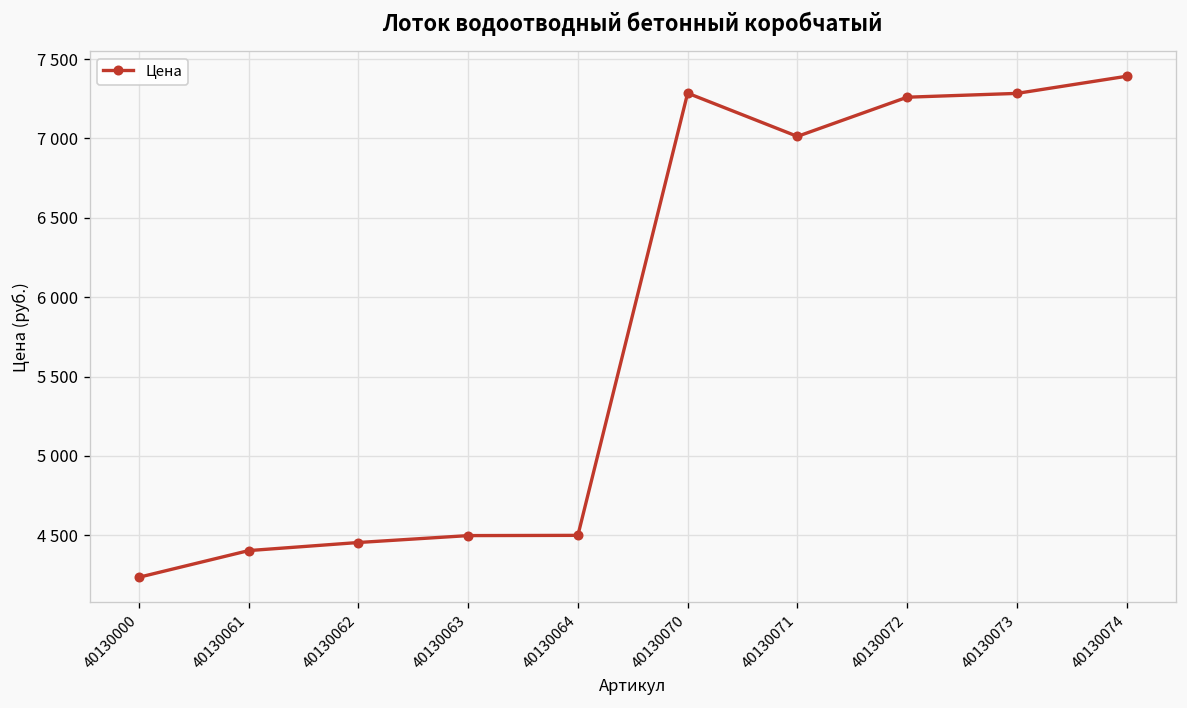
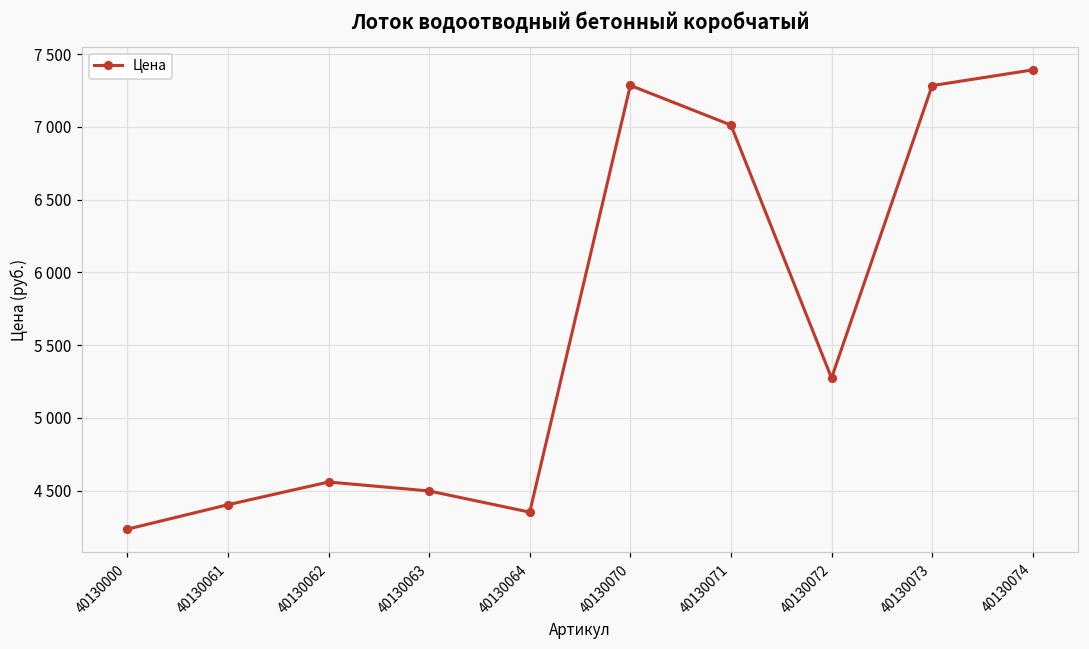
40130062: 4460 -> 4560
40130064: 4500 -> 4350
40130072: 7260 -> 5270
